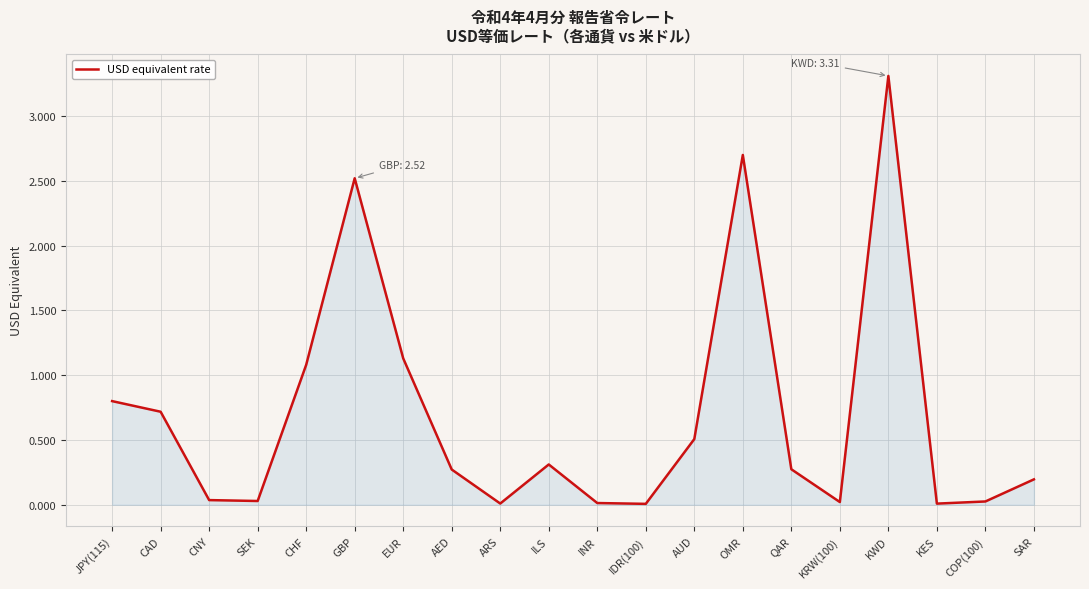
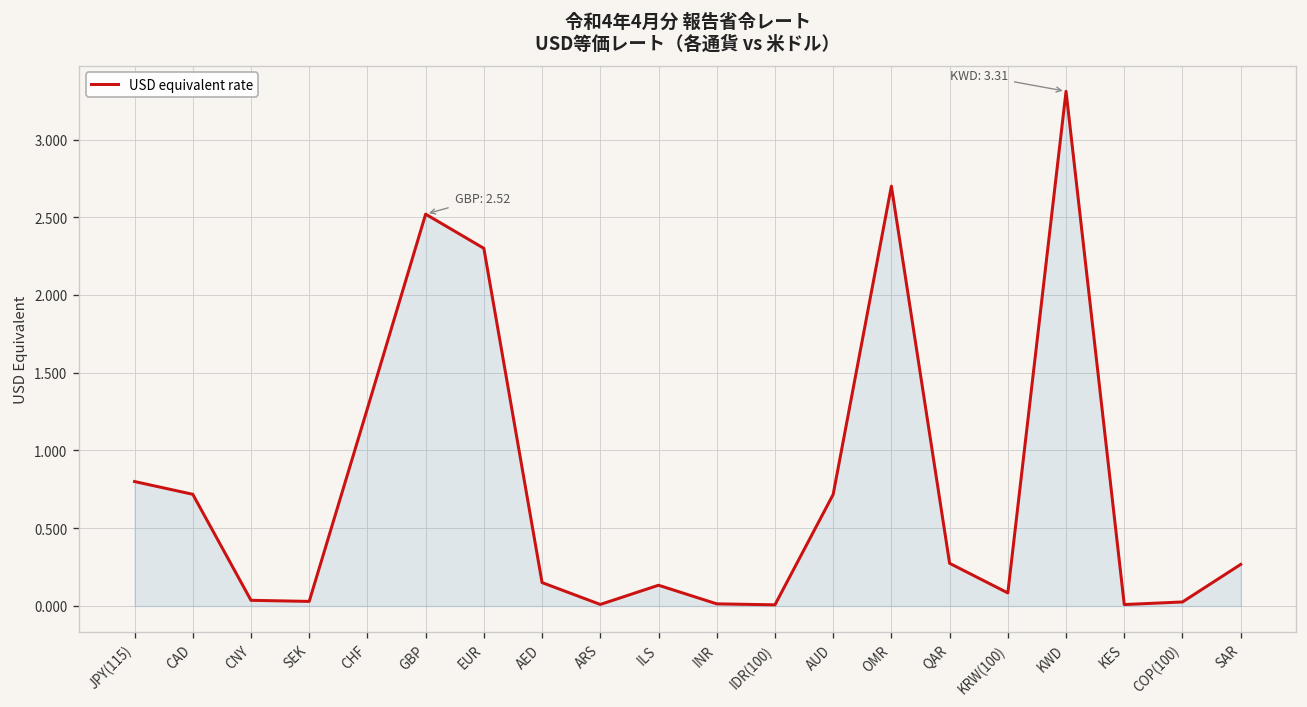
CHF: 1.08 -> 1.27
EUR: 1.13 -> 2.30
AED: 0.27 -> 0.15
ILS: 0.31 -> 0.13
AUD: 0.51 -> 0.72
KRW(100): 0.02 -> 0.08
SAR: 0.20 -> 0.27
